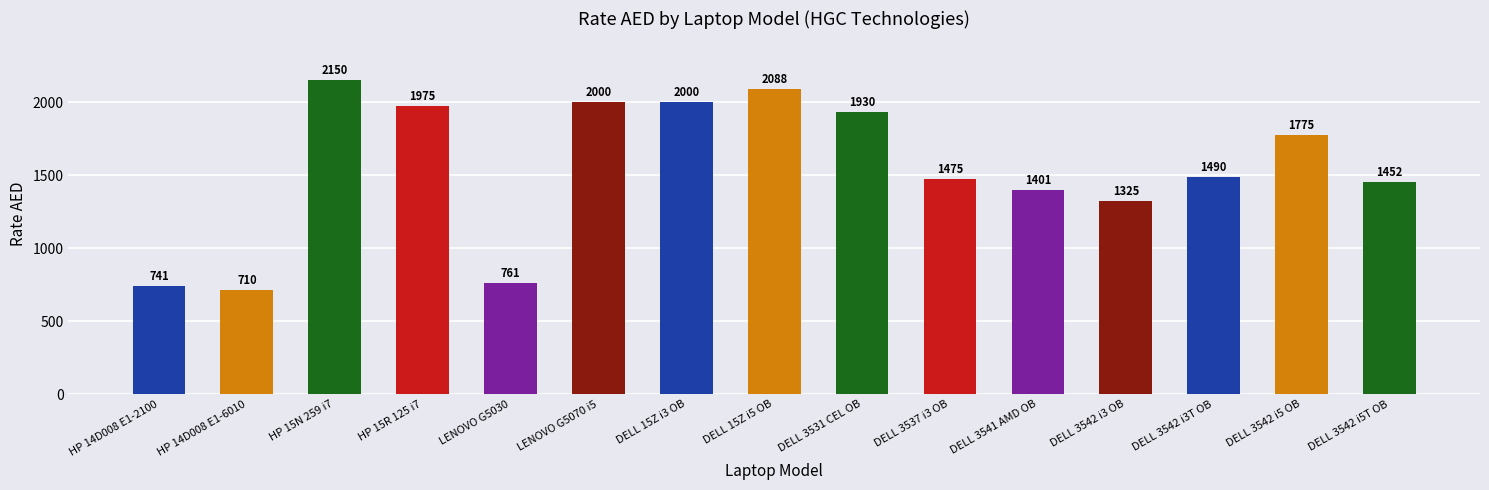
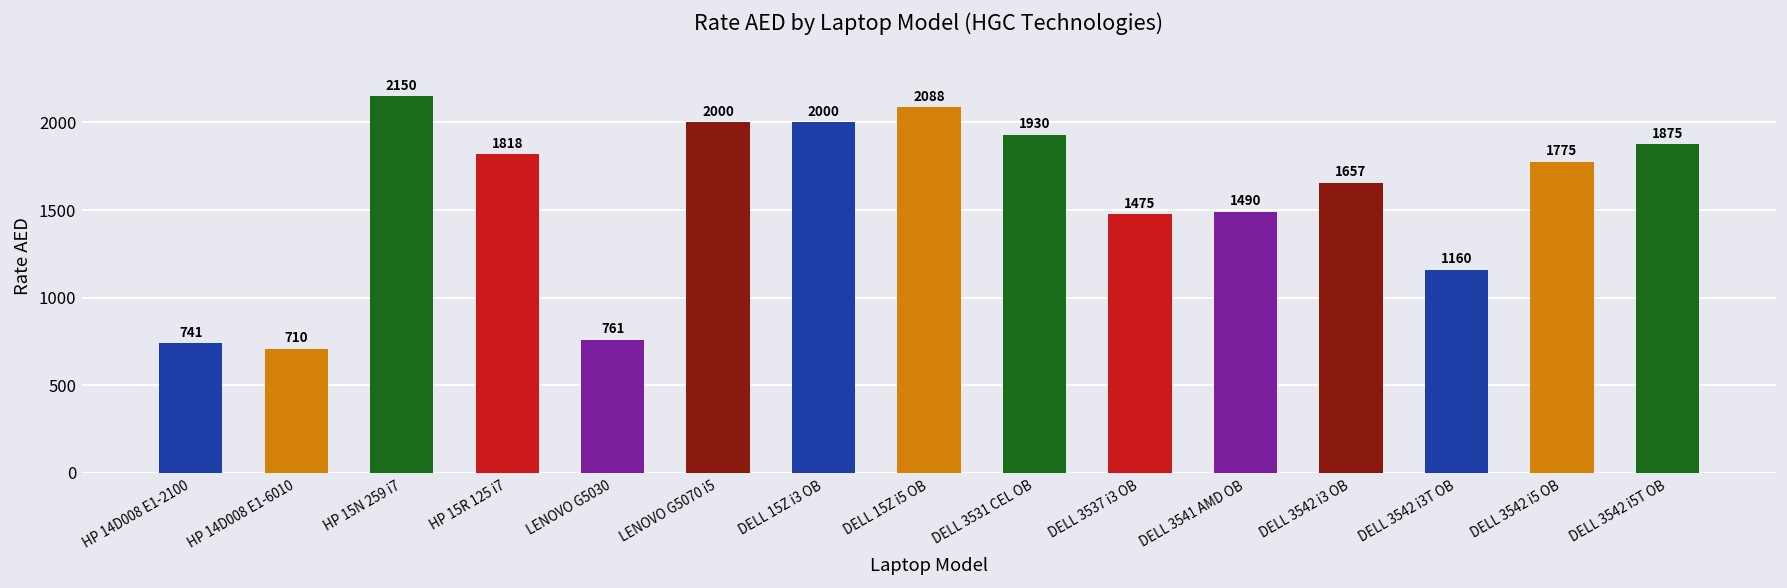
HP 15R 125 i7: 1975 -> 1818
DELL 3541 AMD OB: 1401 -> 1490
DELL 3542 i3 OB: 1325 -> 1657
DELL 3542 i3T OB: 1490 -> 1160
DELL 3542 i5T OB: 1452 -> 1875
